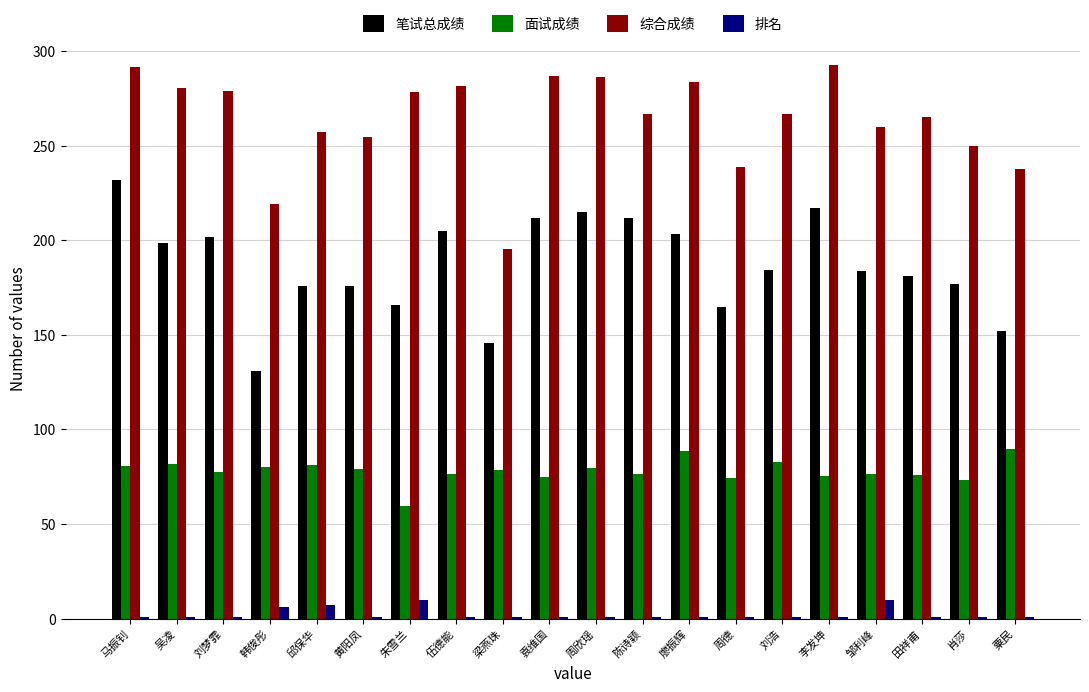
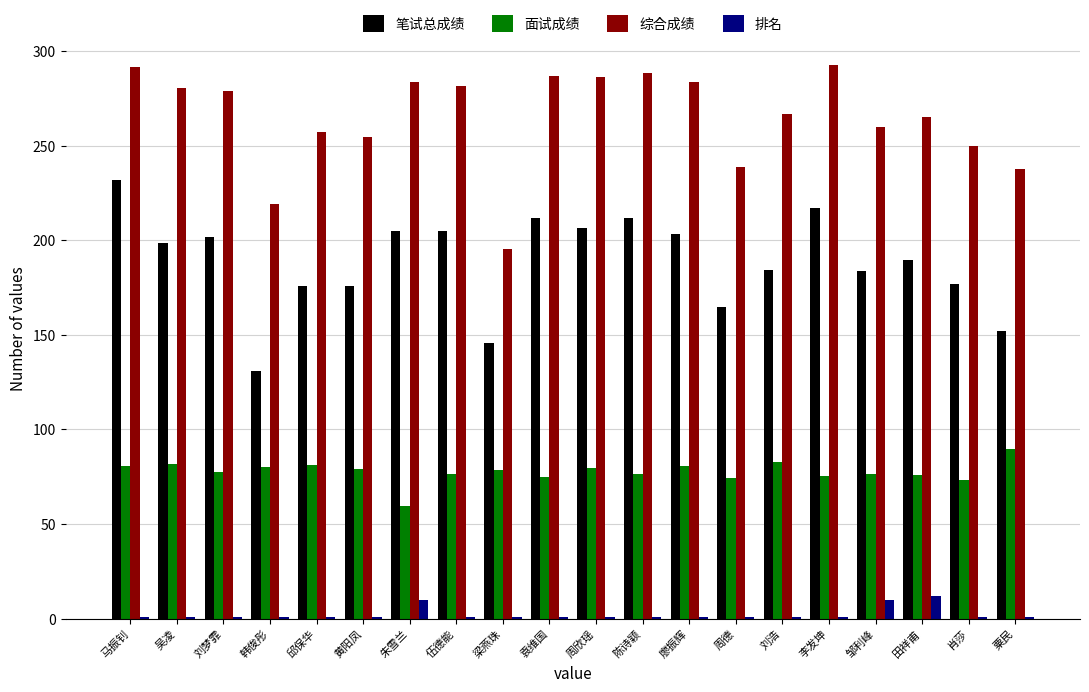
排名, 韩俊彤: 6 -> 1
排名, 邱保华: 7 -> 1
笔试总成绩, 朱雪兰: 166 -> 205
综合成绩, 朱雪兰: 278 -> 284
笔试总成绩, 周欣瑶: 215 -> 207
综合成绩, 陈诗颖: 267 -> 288
面试成绩, 廖振辉: 89 -> 80
笔试总成绩, 田祥甫: 181 -> 190
排名, 田祥甫: 1 -> 12
